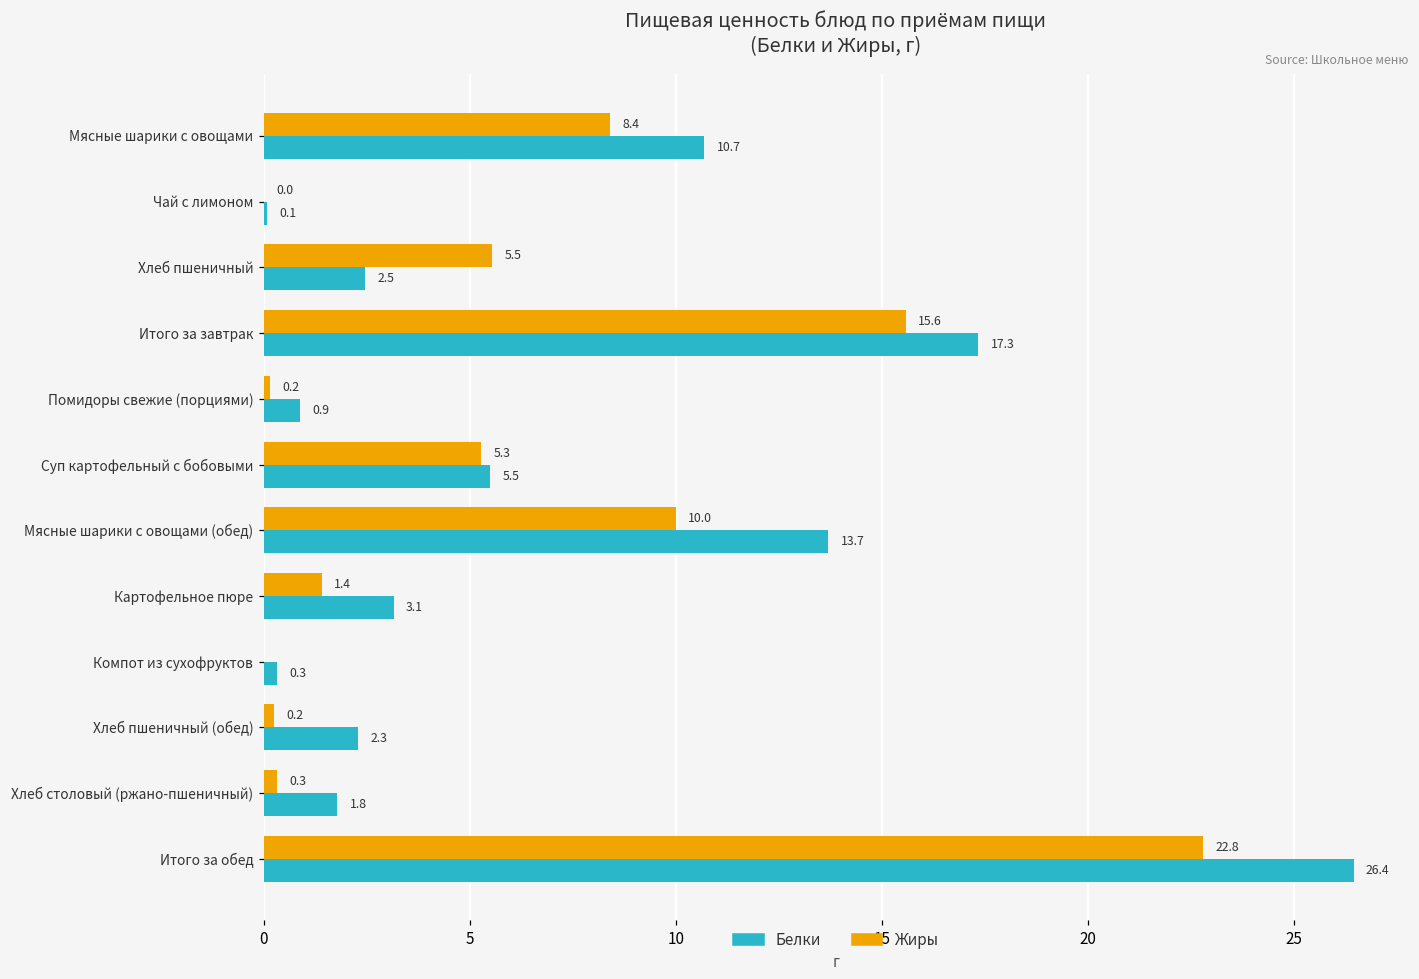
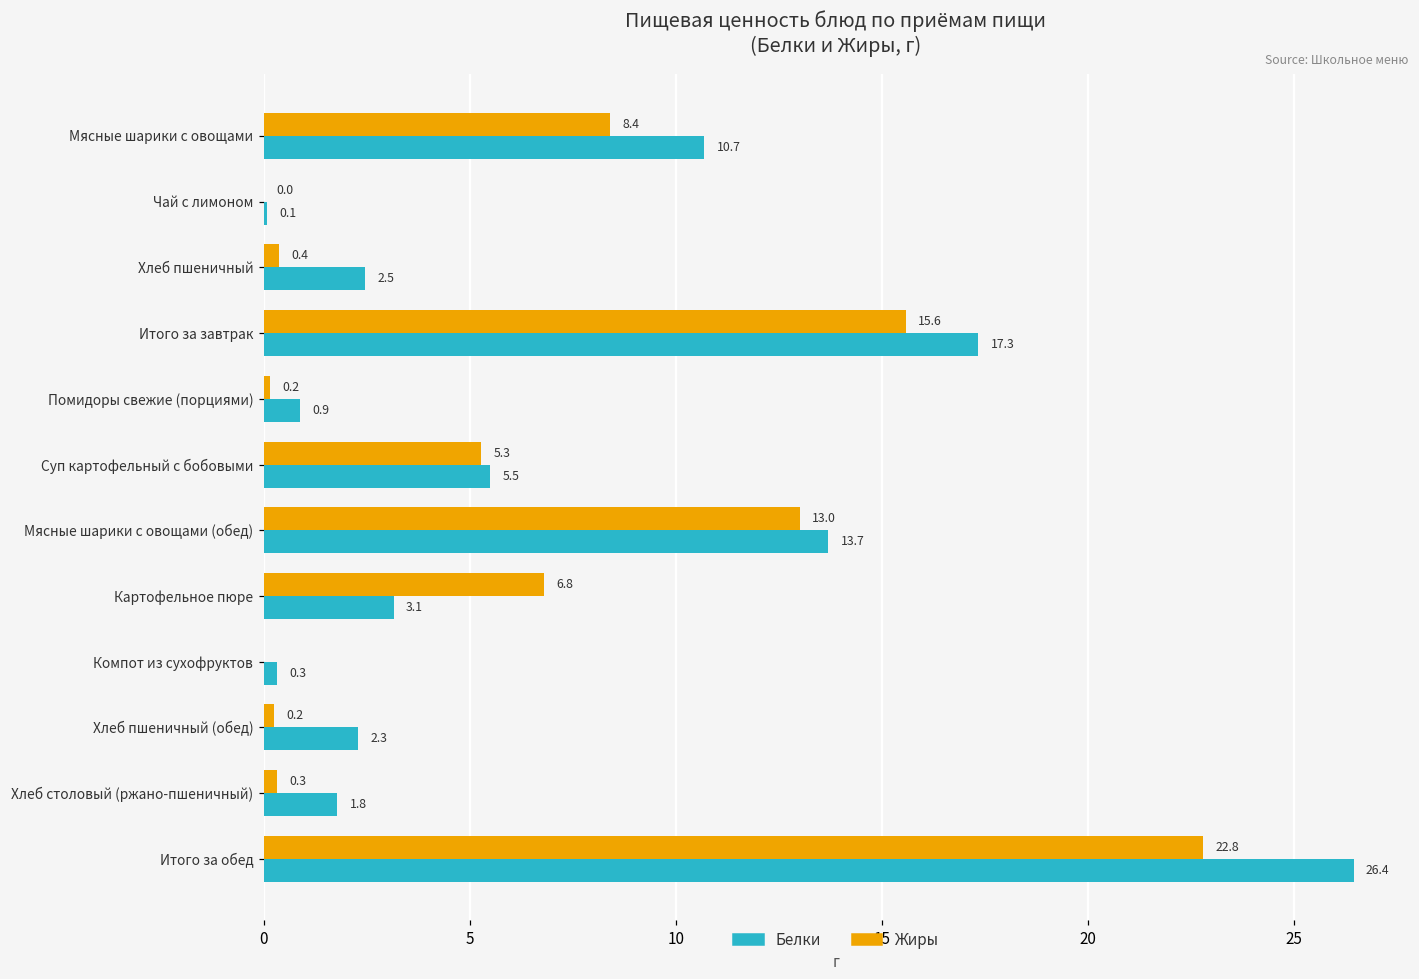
Жиры, Хлеб пшеничный: 5.5 -> 0.4
Жиры, Мясные шарики с овощами (обед): 10.0 -> 13.0
Жиры, Картофельное пюре: 1.4 -> 6.8
